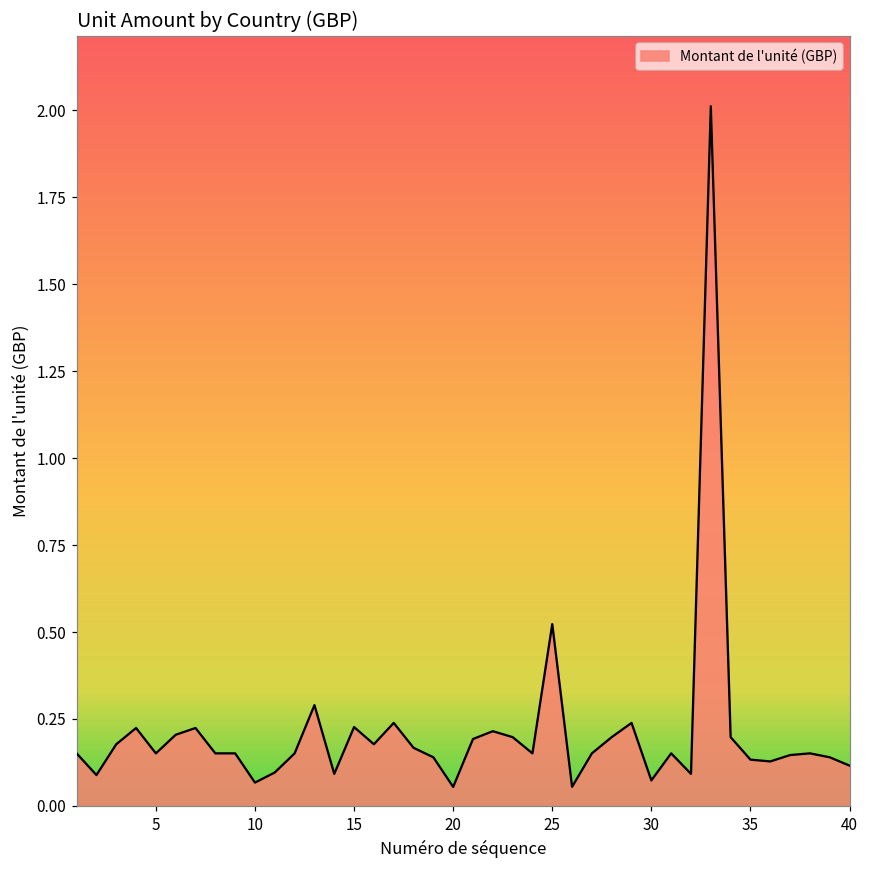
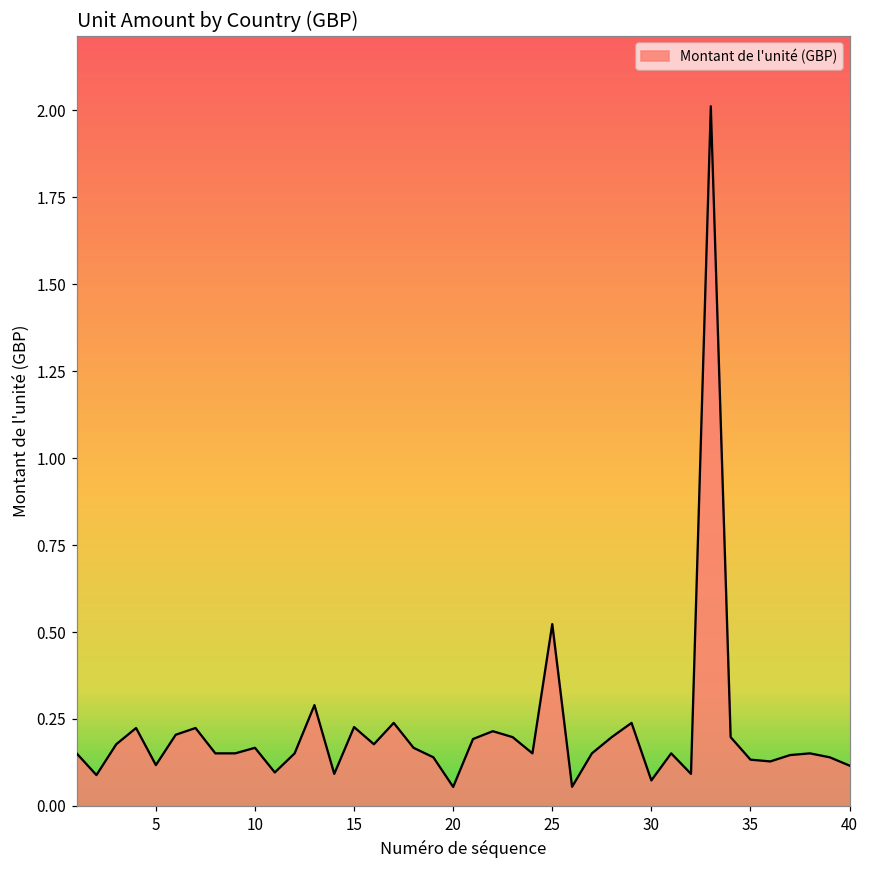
5: 0.15 -> 0.12
10: 0.07 -> 0.17
